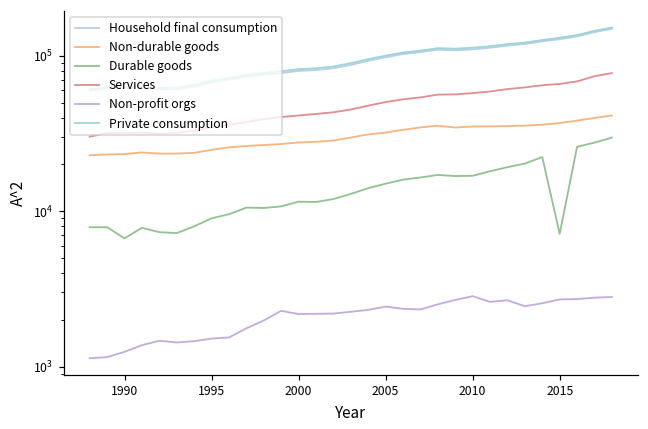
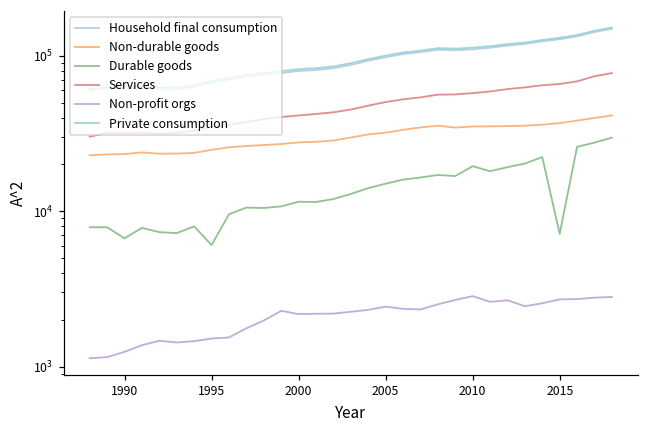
Durable goods, 1995: 9000 -> 6100
Durable goods, 2010: 17000 -> 20000
